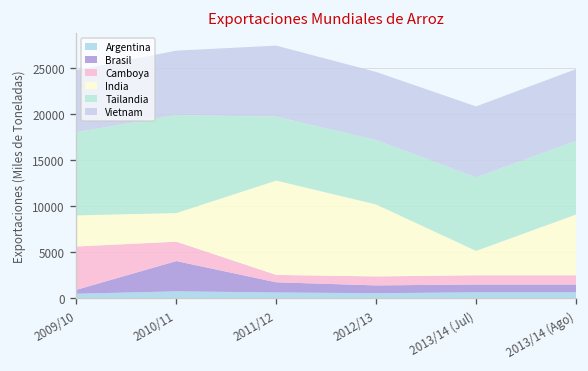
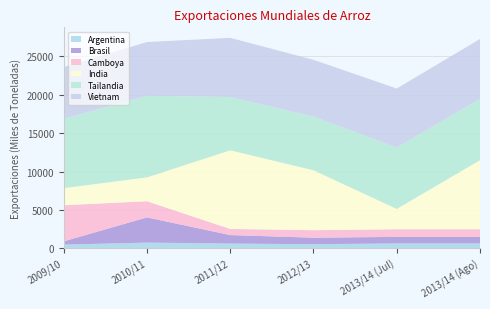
India, 2009/10: 3000 -> 2000
India, 2013/14 (Ago): 7000 -> 9000
